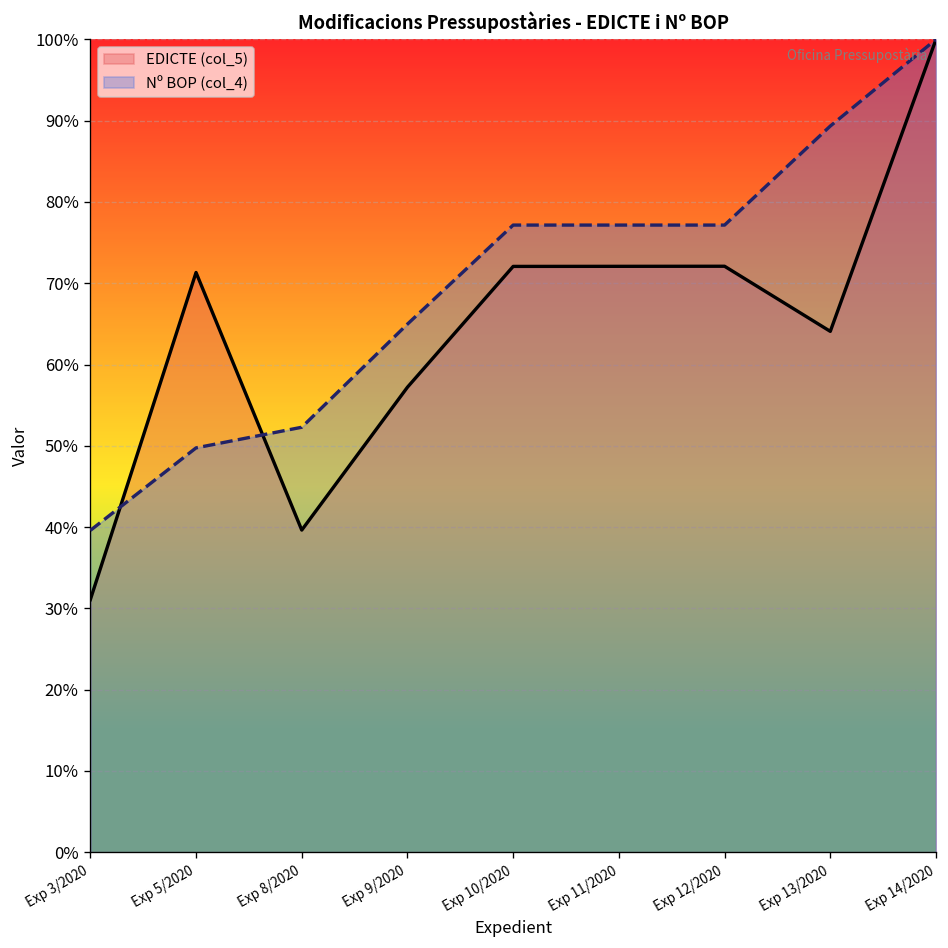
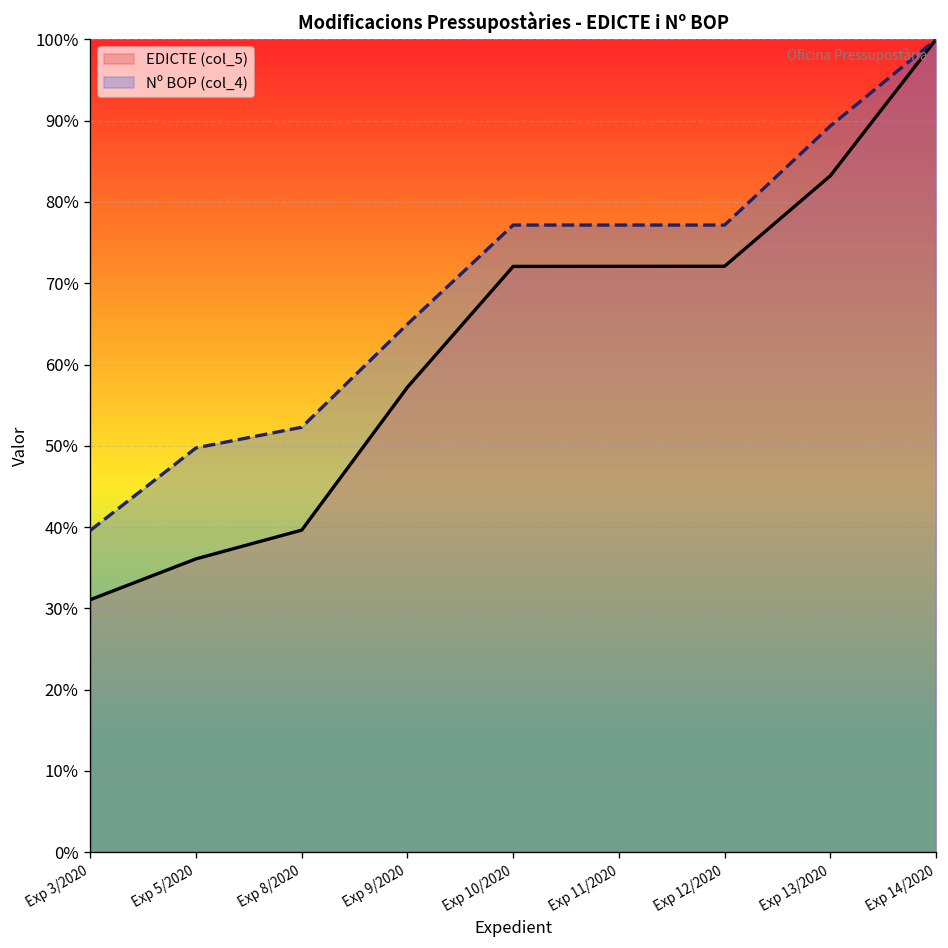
EDICTE (col_5), Exp 5/2020: 71% -> 36%
EDICTE (col_5), Exp 13/2020: 64% -> 83%
